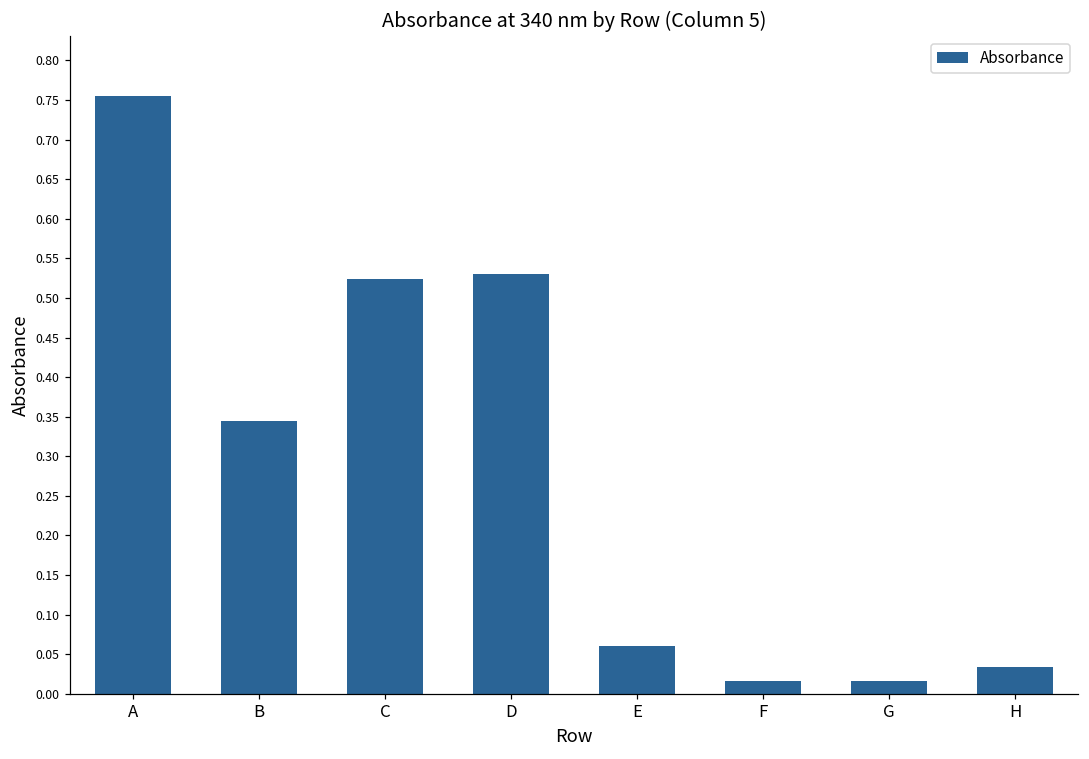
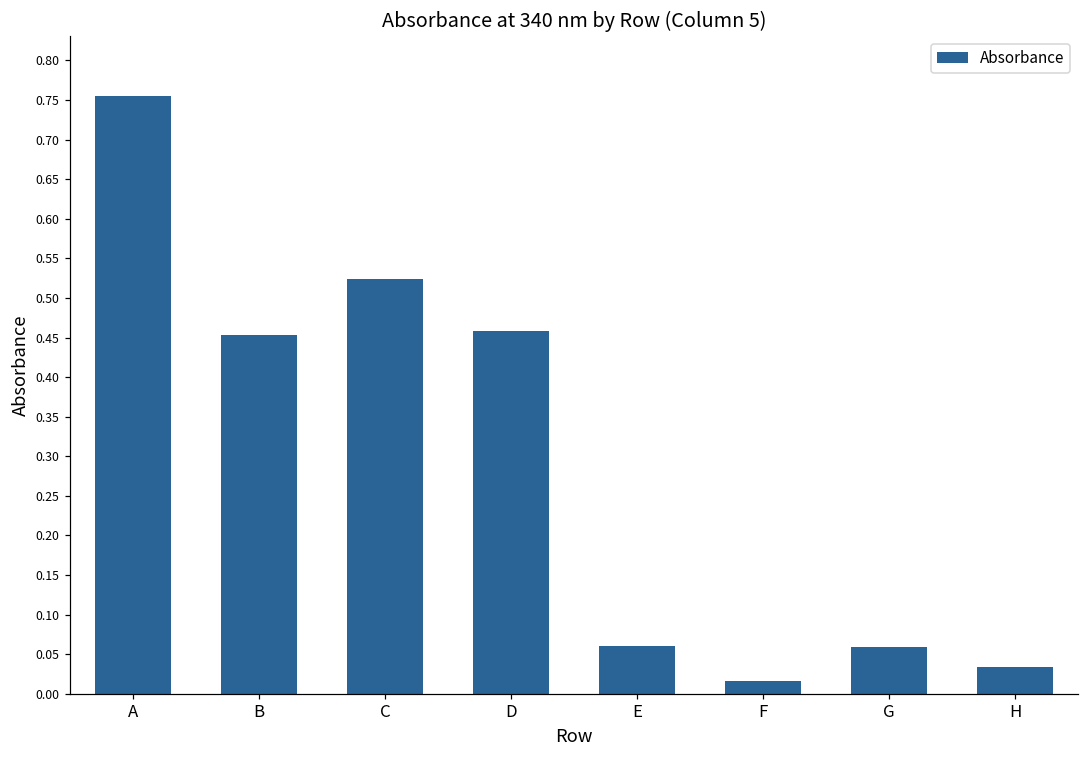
B: 0.35 -> 0.45
D: 0.53 -> 0.46
G: 0.02 -> 0.06
